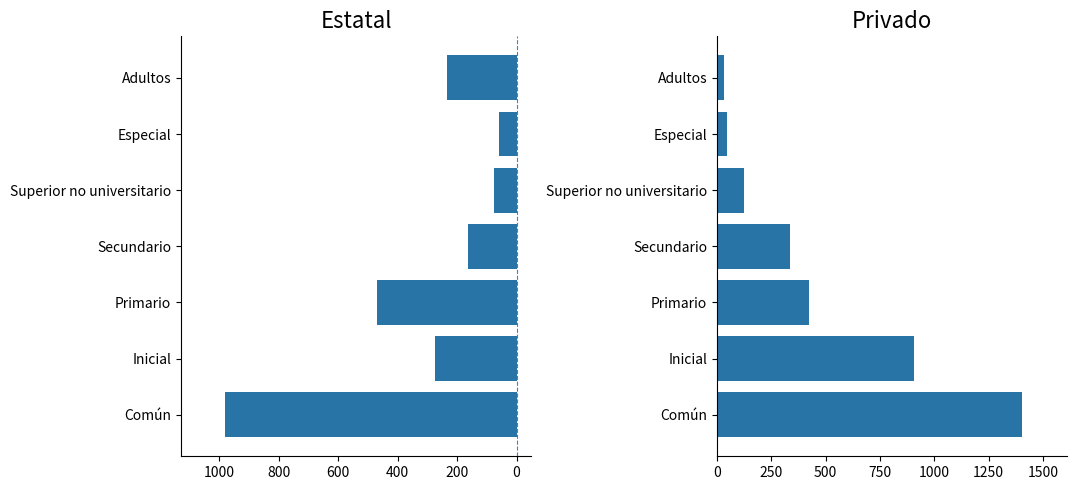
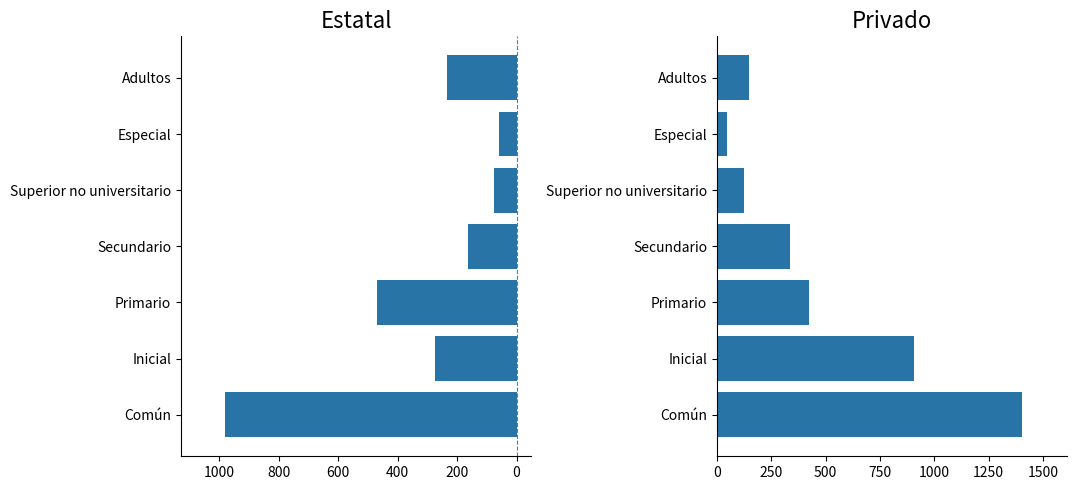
Privado, Adultos: 30 -> 150
